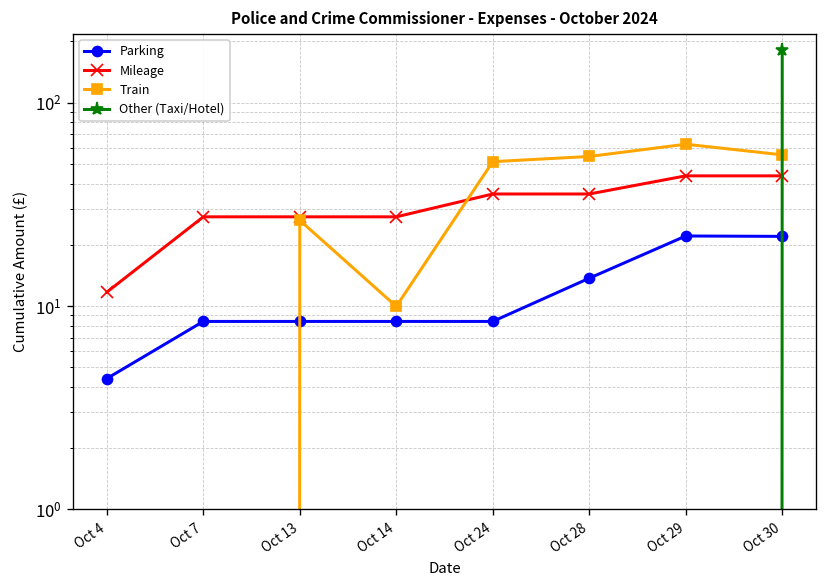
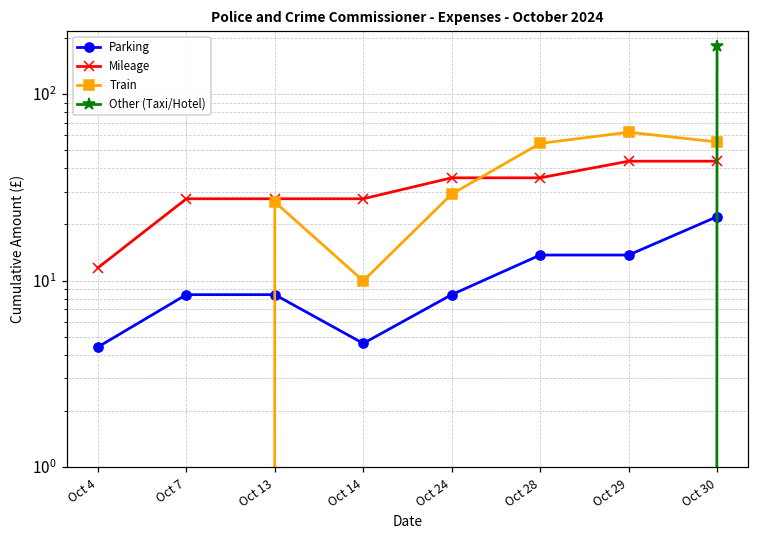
Parking, Oct 14: 8 -> 4.6
Train, Oct 24: 51 -> 29
Parking, Oct 29: 22 -> 14
